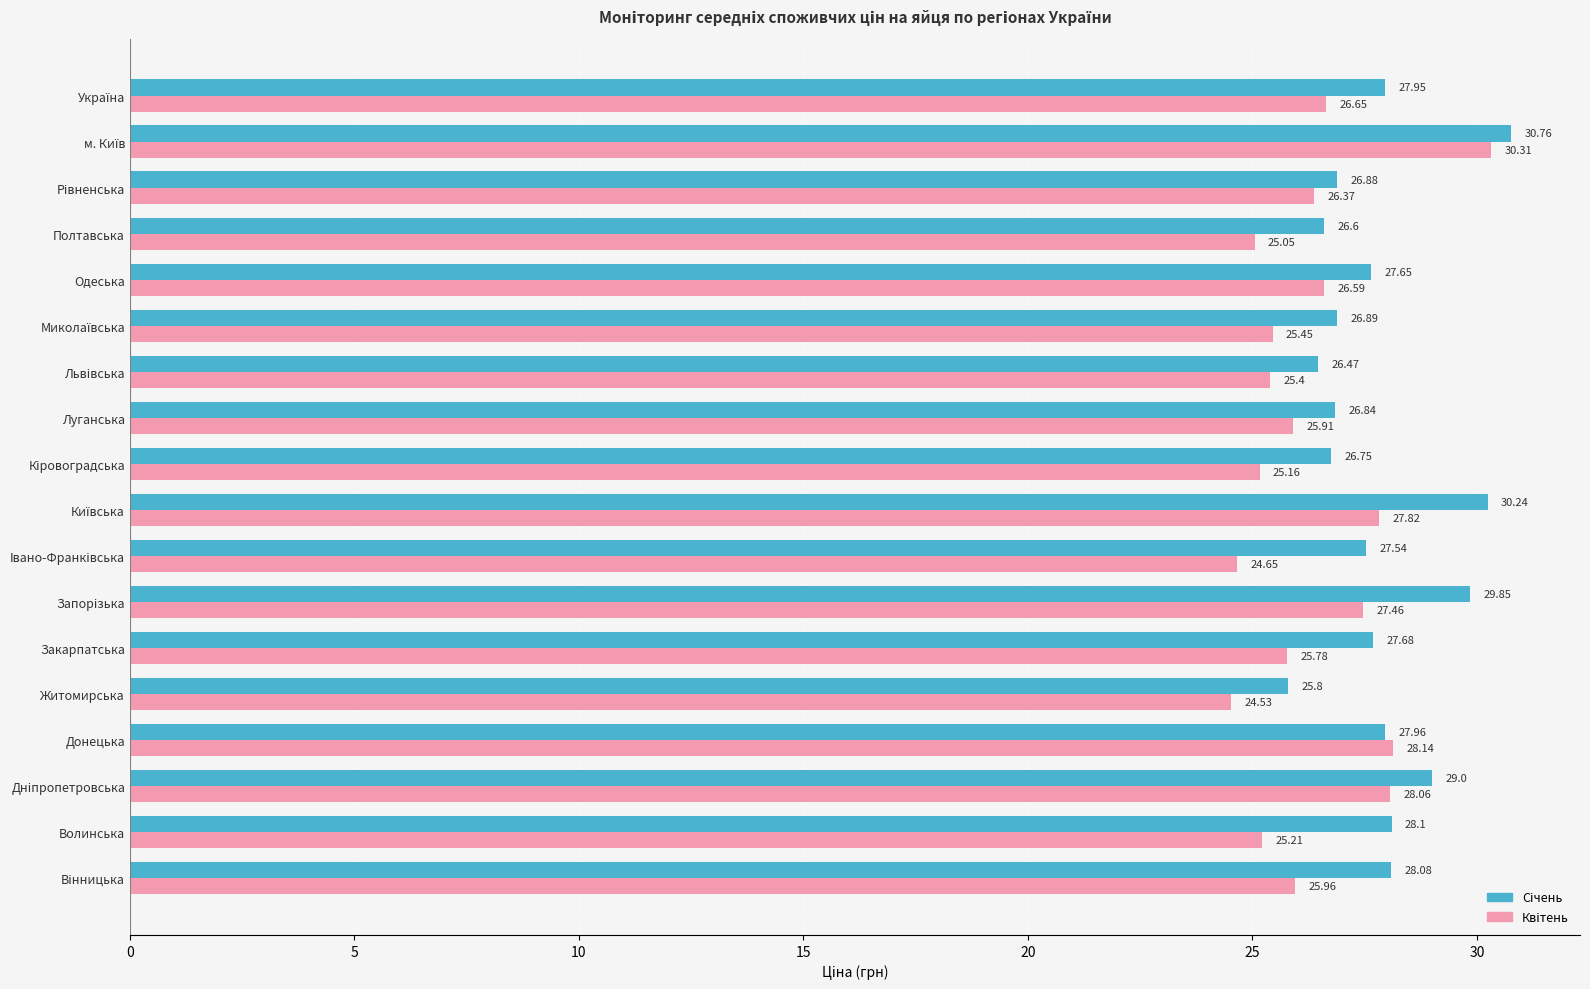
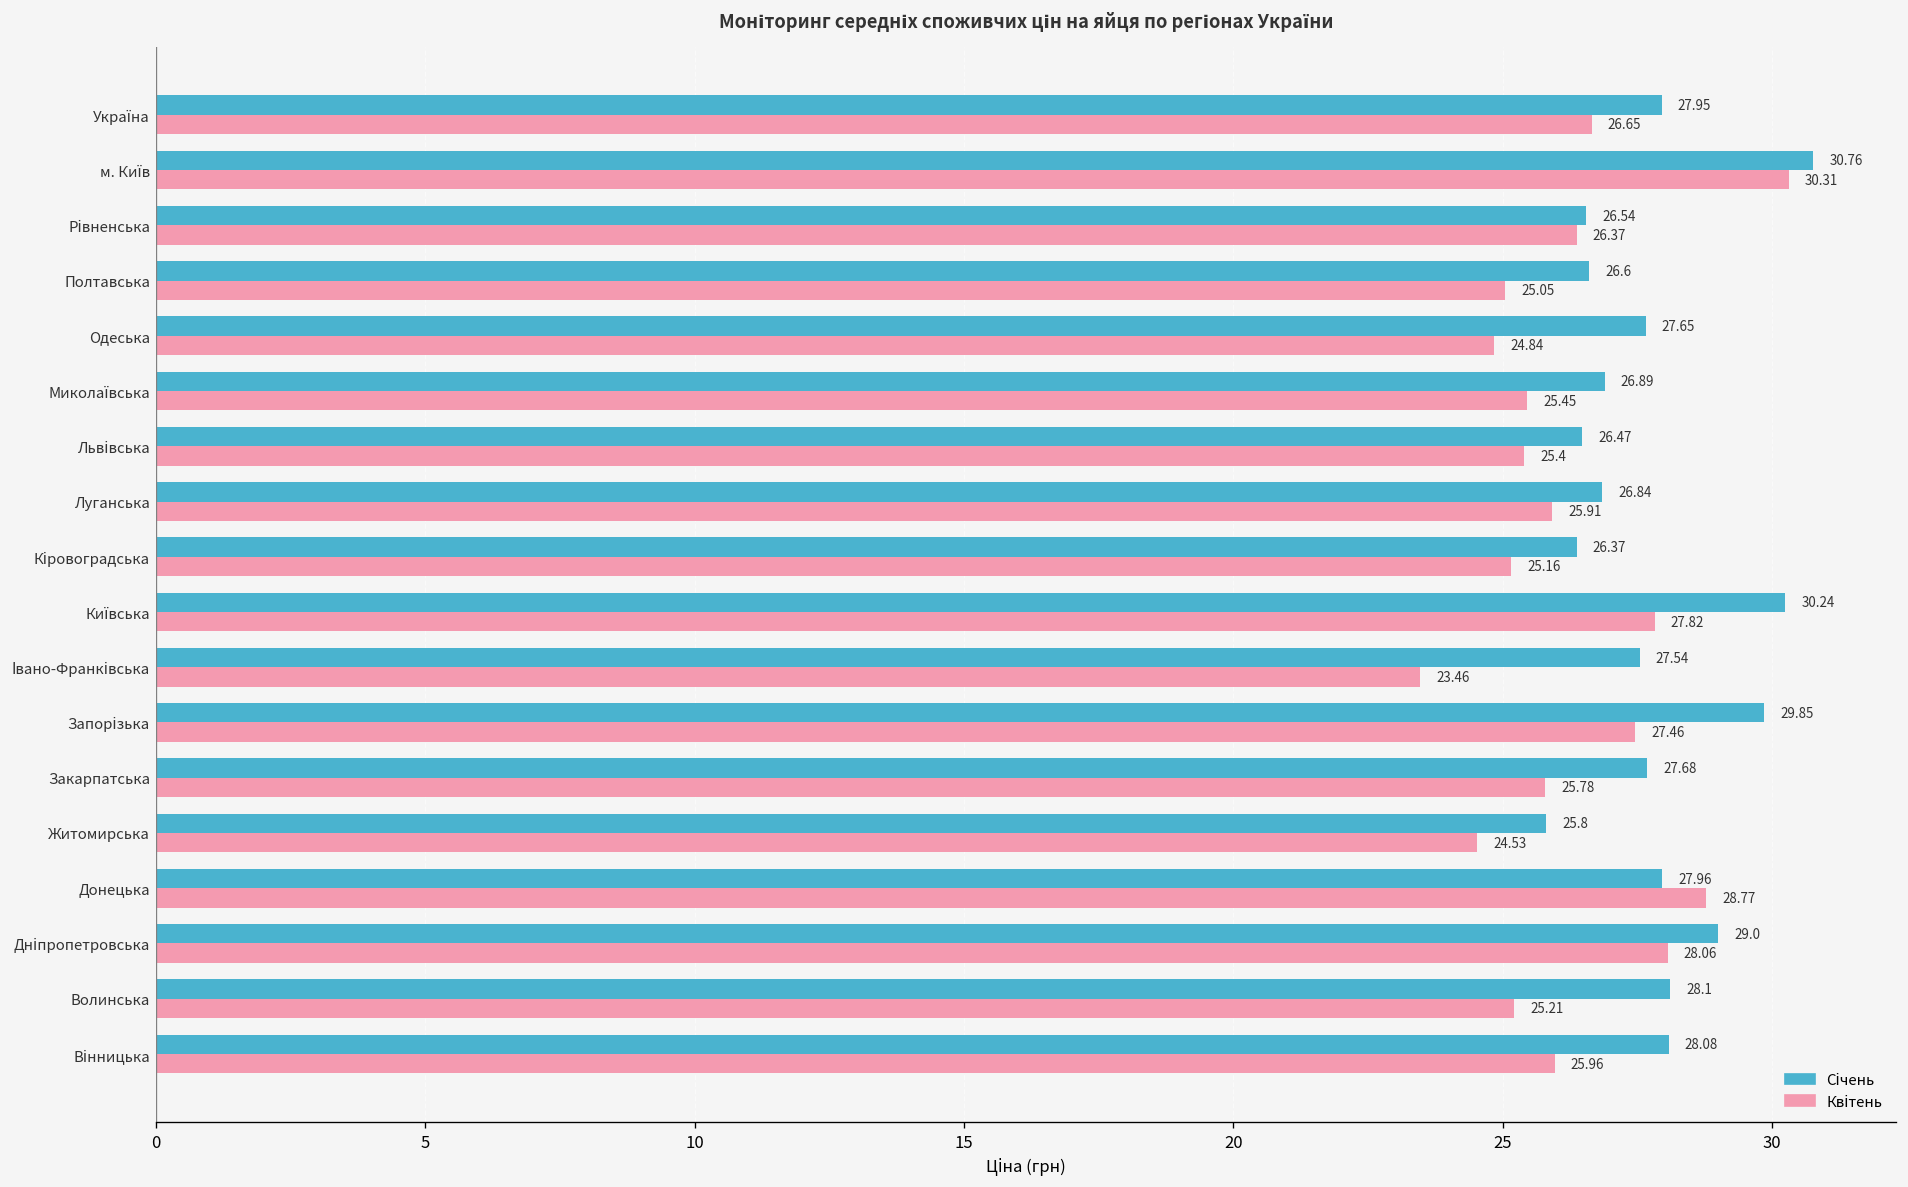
Січень, Рівненська: 26.88 -> 26.54
Квітень, Одеська: 26.59 -> 24.84
Січень, Кіровоградська: 26.75 -> 26.37
Квітень, Івано-Франківська: 24.65 -> 23.46
Квітень, Донецька: 28.14 -> 28.77
